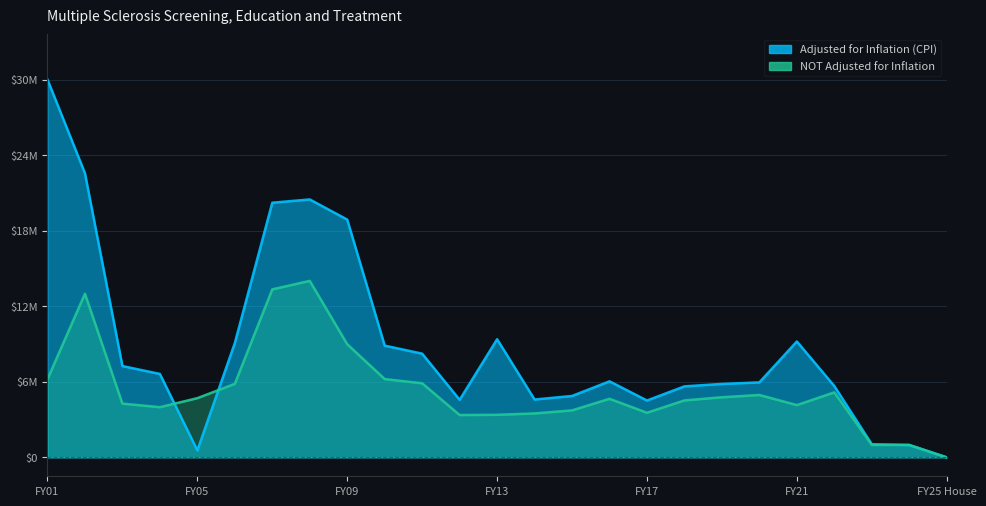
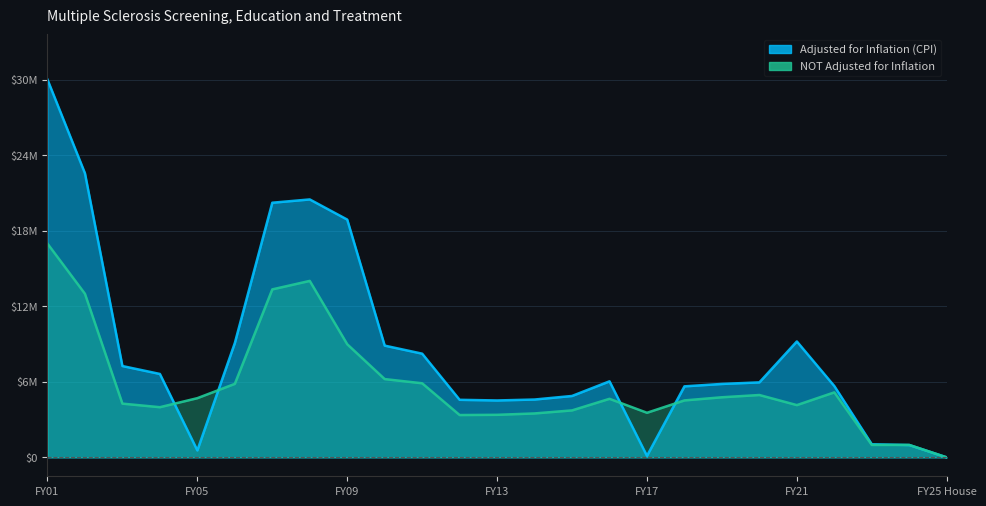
NOT Adjusted for Inflation, FY01: $6300000 -> $17200000
Adjusted for Inflation (CPI), FY13: $9500000 -> $4600000
Adjusted for Inflation (CPI), FY17: $4600000 -> $100000
